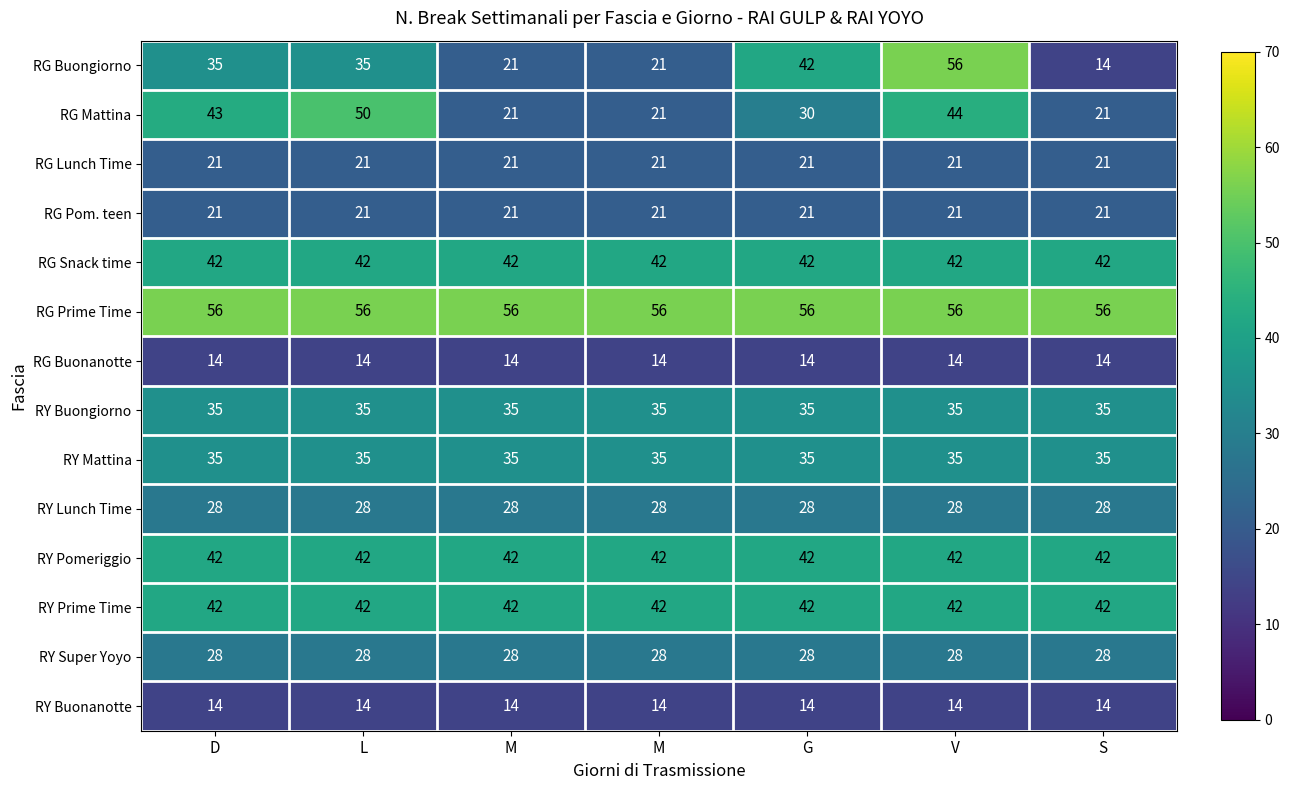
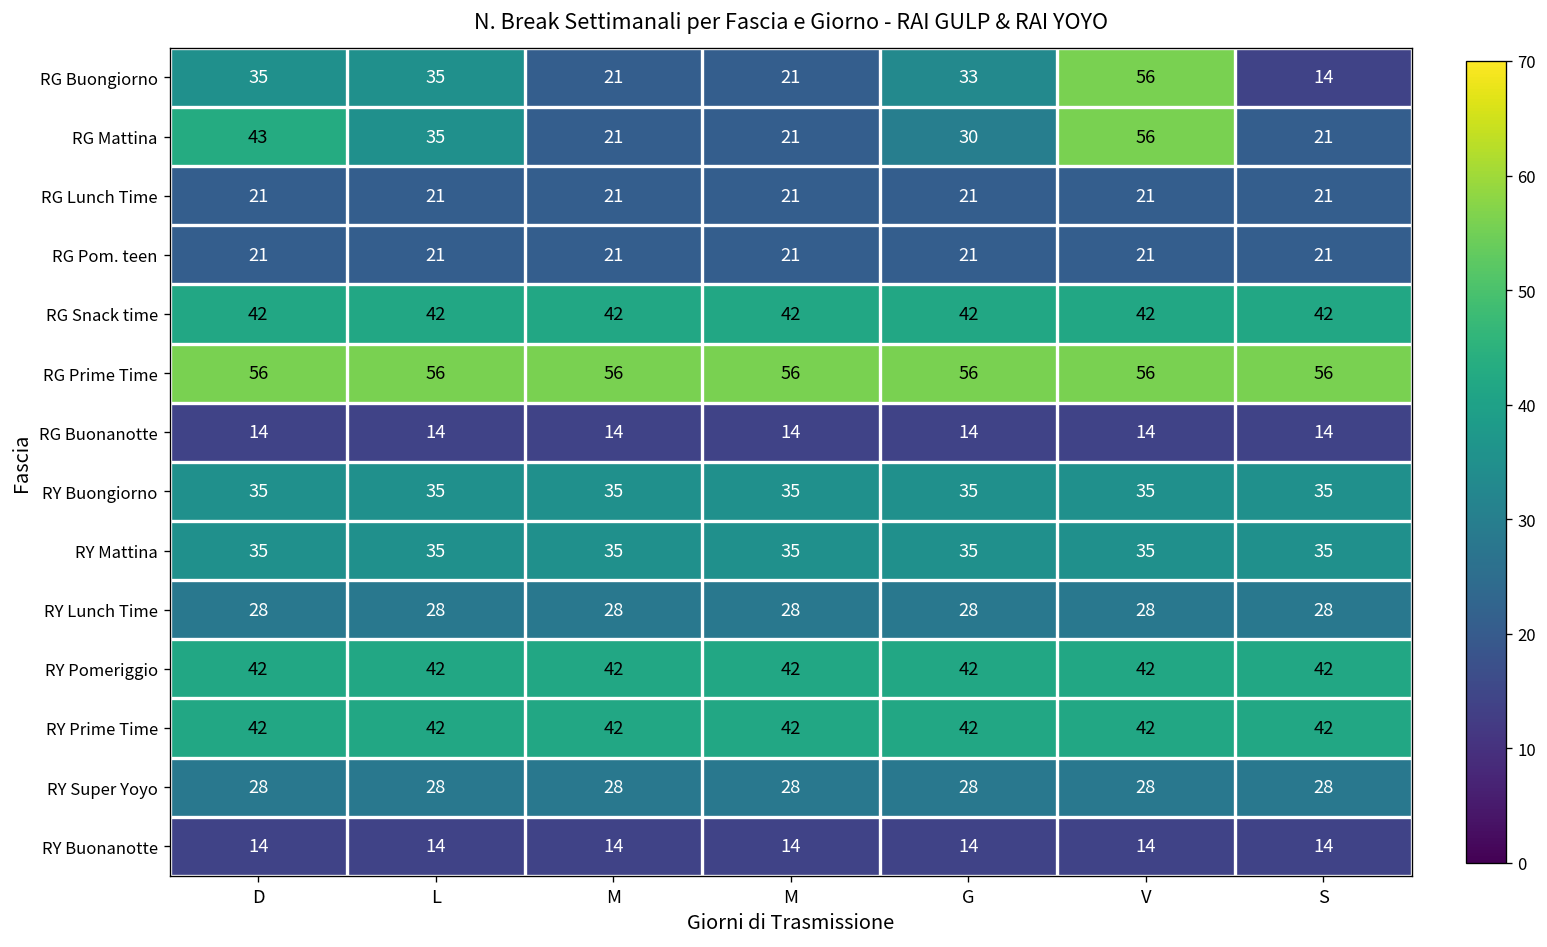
RG Buongiorno, G: 42 -> 33
RG Mattina, L: 50 -> 35
RG Mattina, V: 44 -> 56
